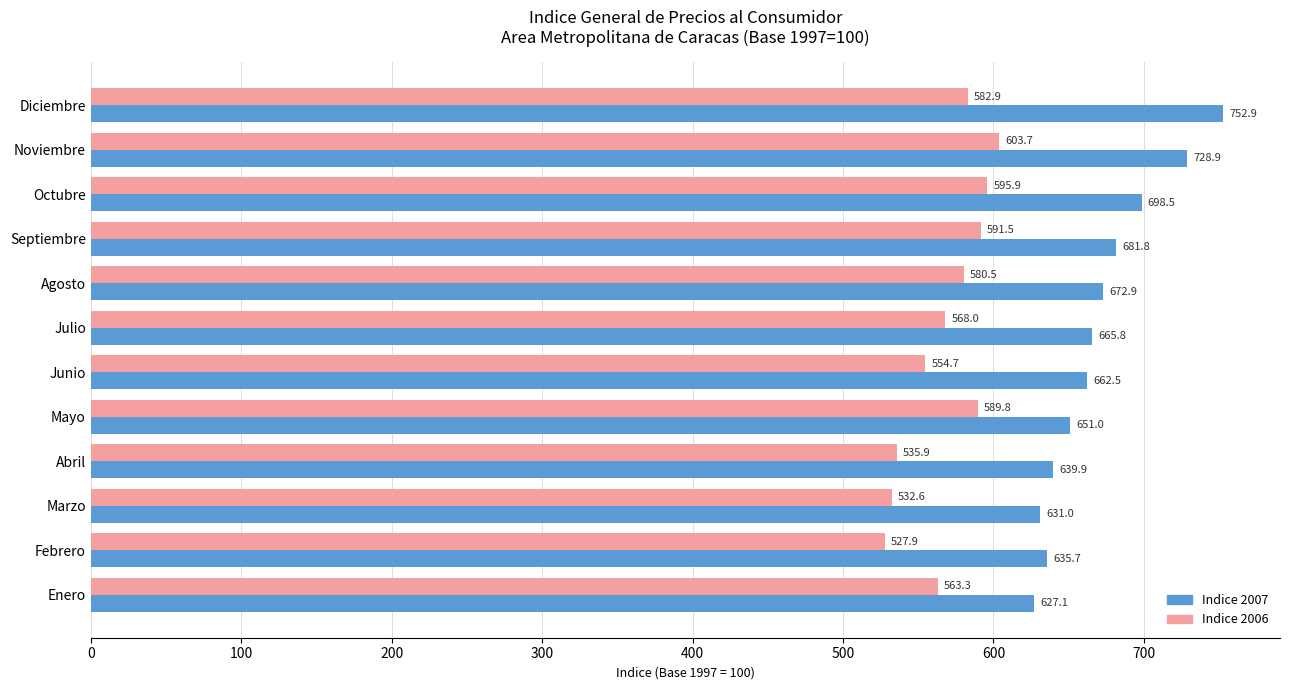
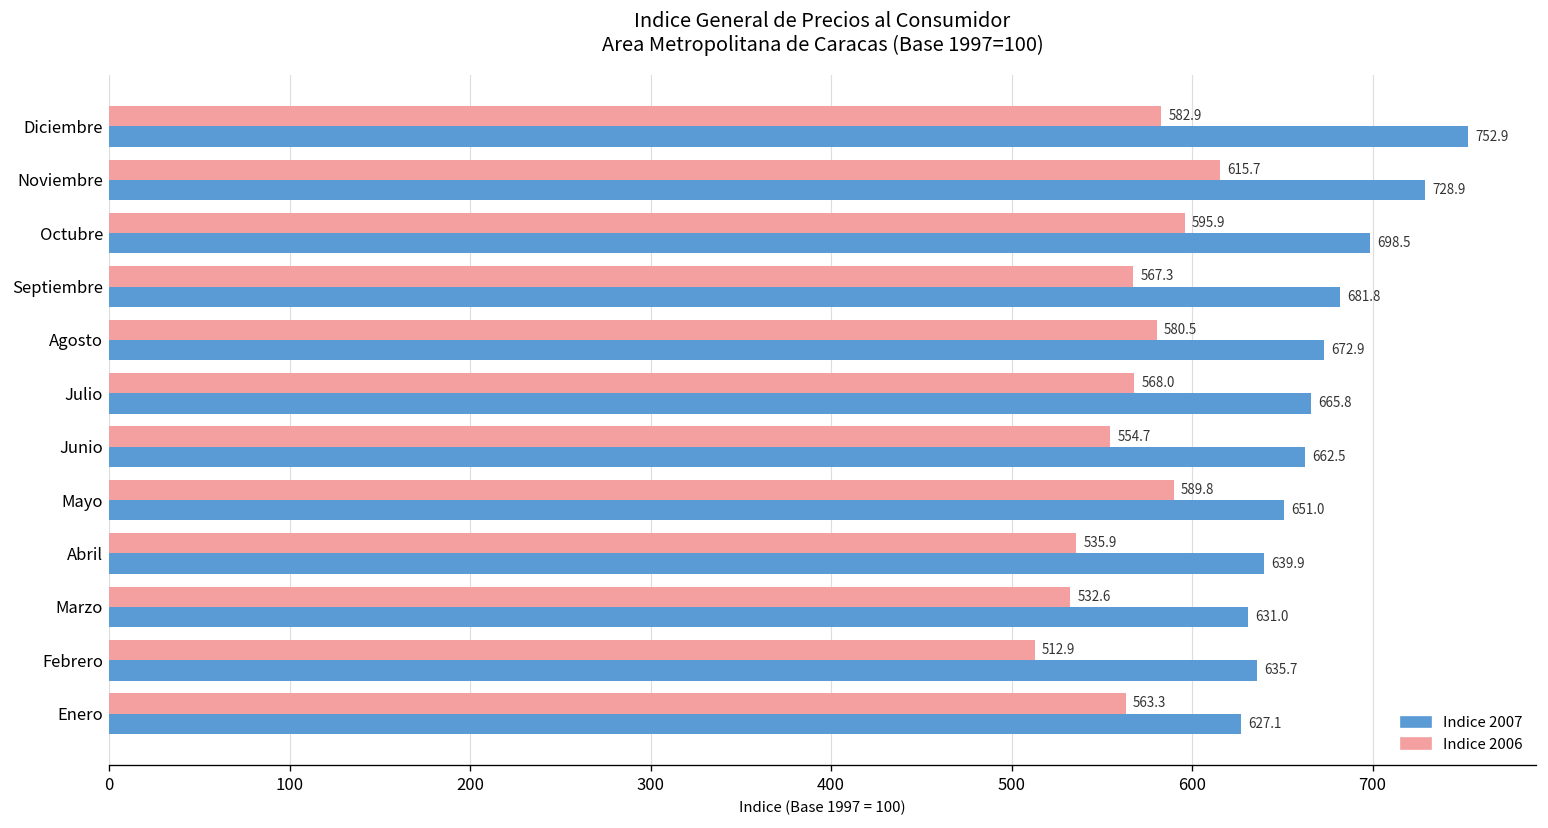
Indice 2006, Noviembre: 603.7 -> 615.7
Indice 2006, Septiembre: 591.5 -> 567.3
Indice 2006, Febrero: 527.9 -> 512.9
